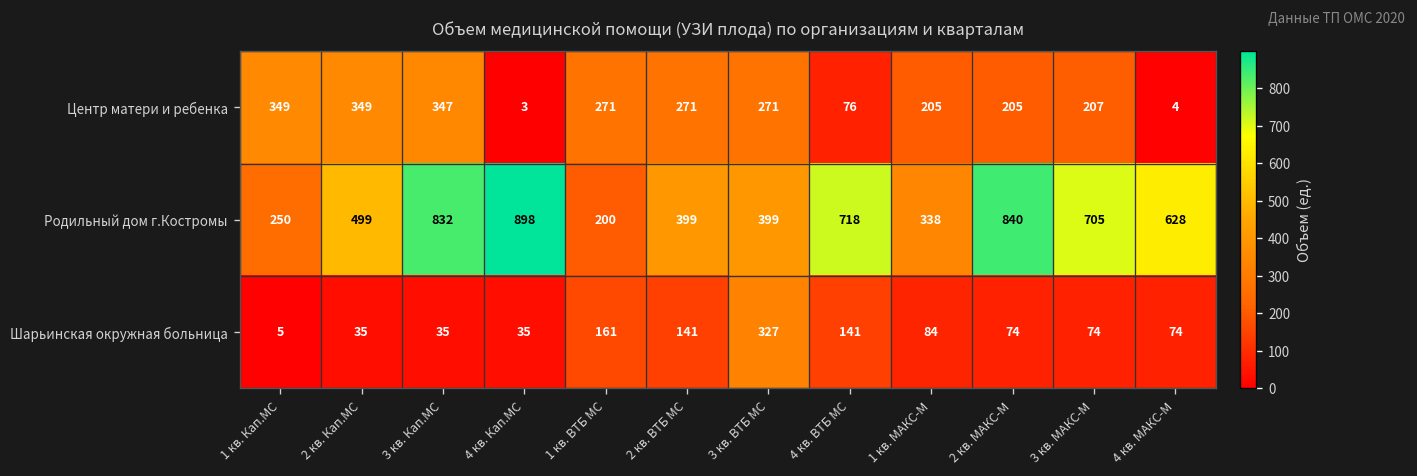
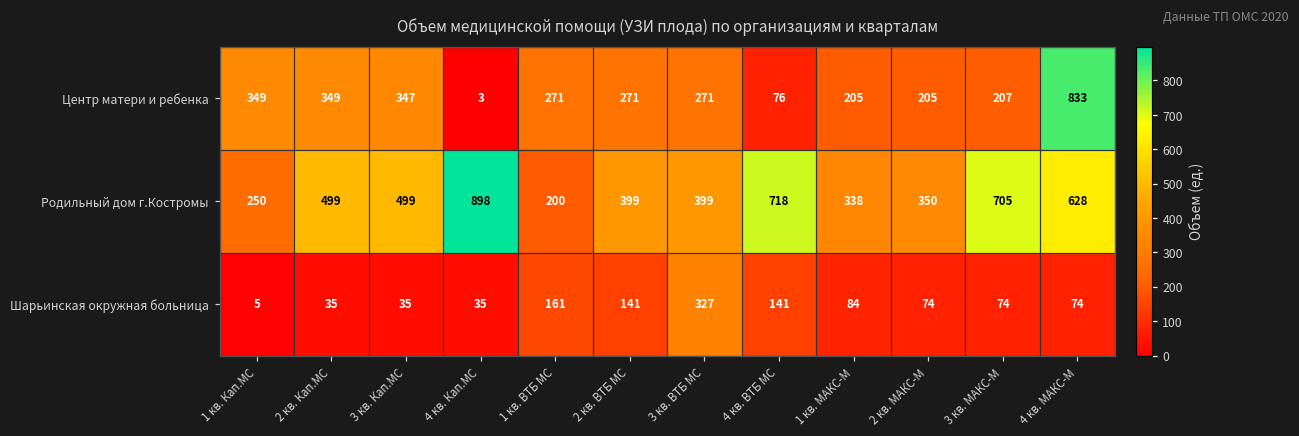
Центр матери и ребенка, 4 кв. МАКС-М: 4 -> 833
Родильный дом г.Костромы, 3 кв. Кап.МС: 832 -> 499
Родильный дом г.Костромы, 2 кв. МАКС-М: 840 -> 350
